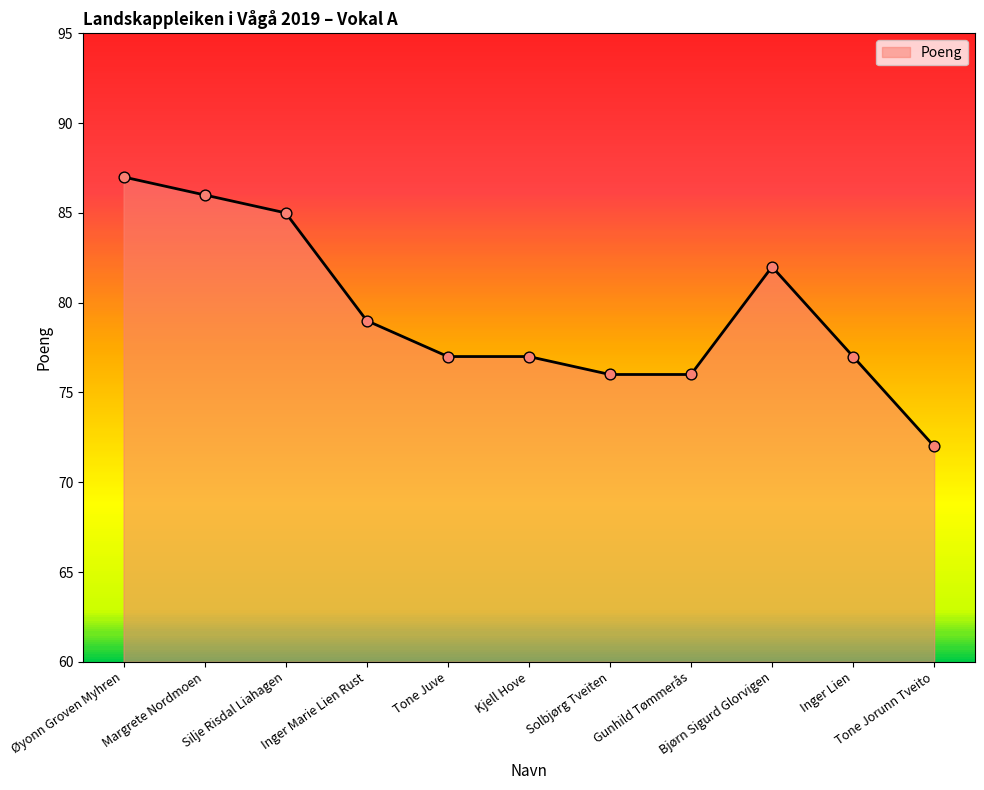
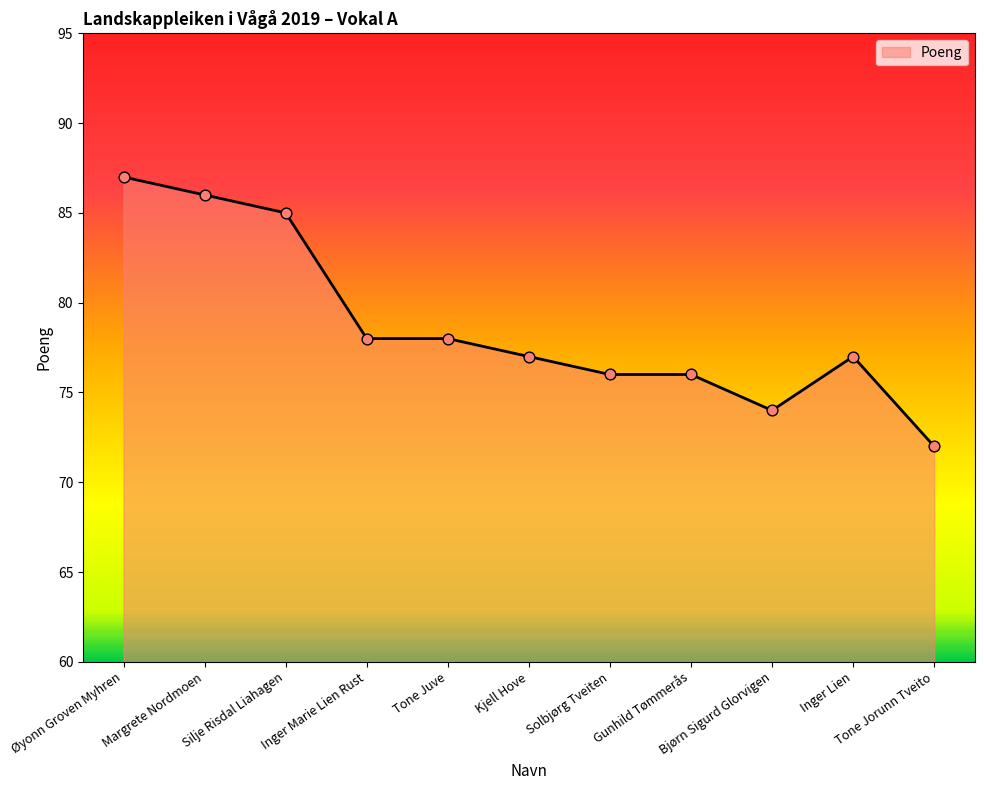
Inger Marie Lien Rust: 79 -> 78
Tone Juve: 77 -> 78
Bjørn Sigurd Glorvigen: 82 -> 74
